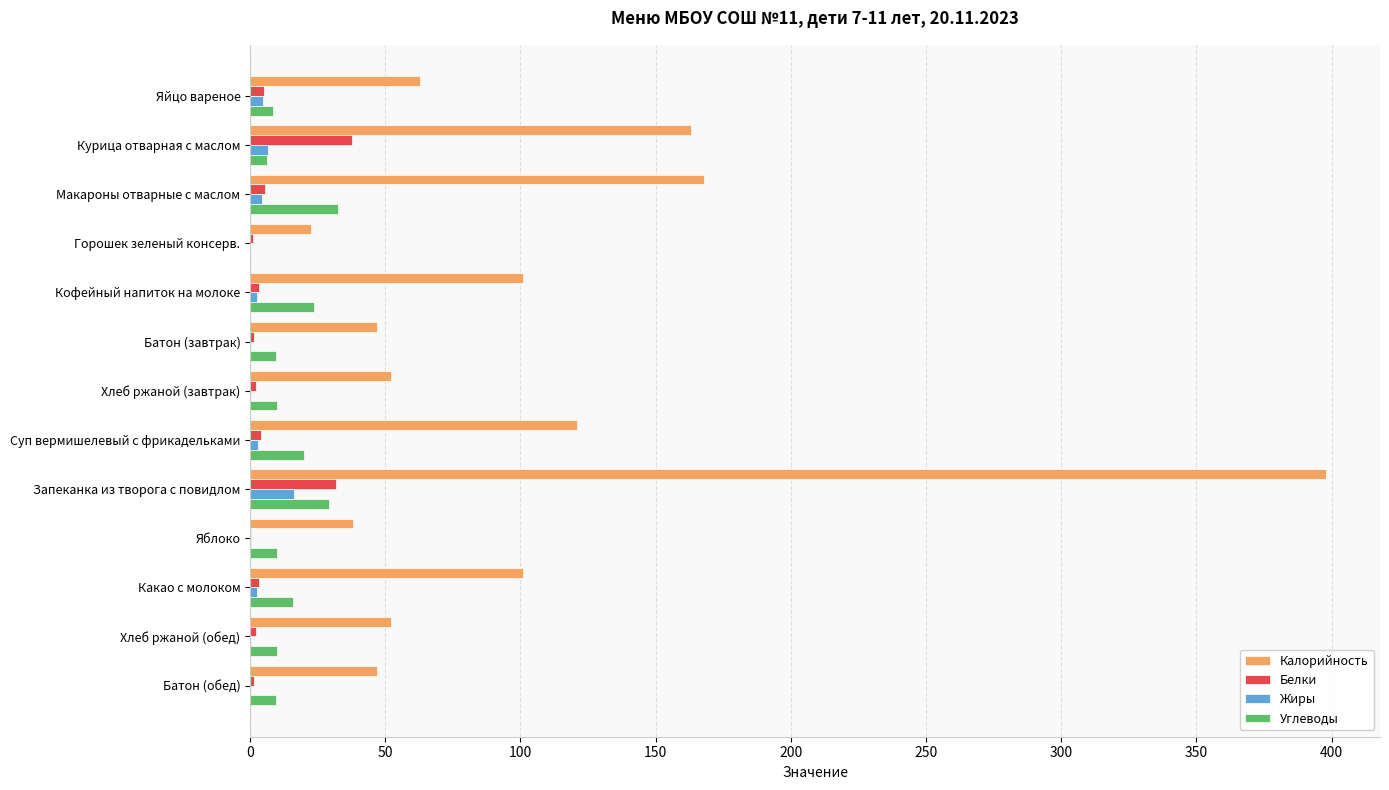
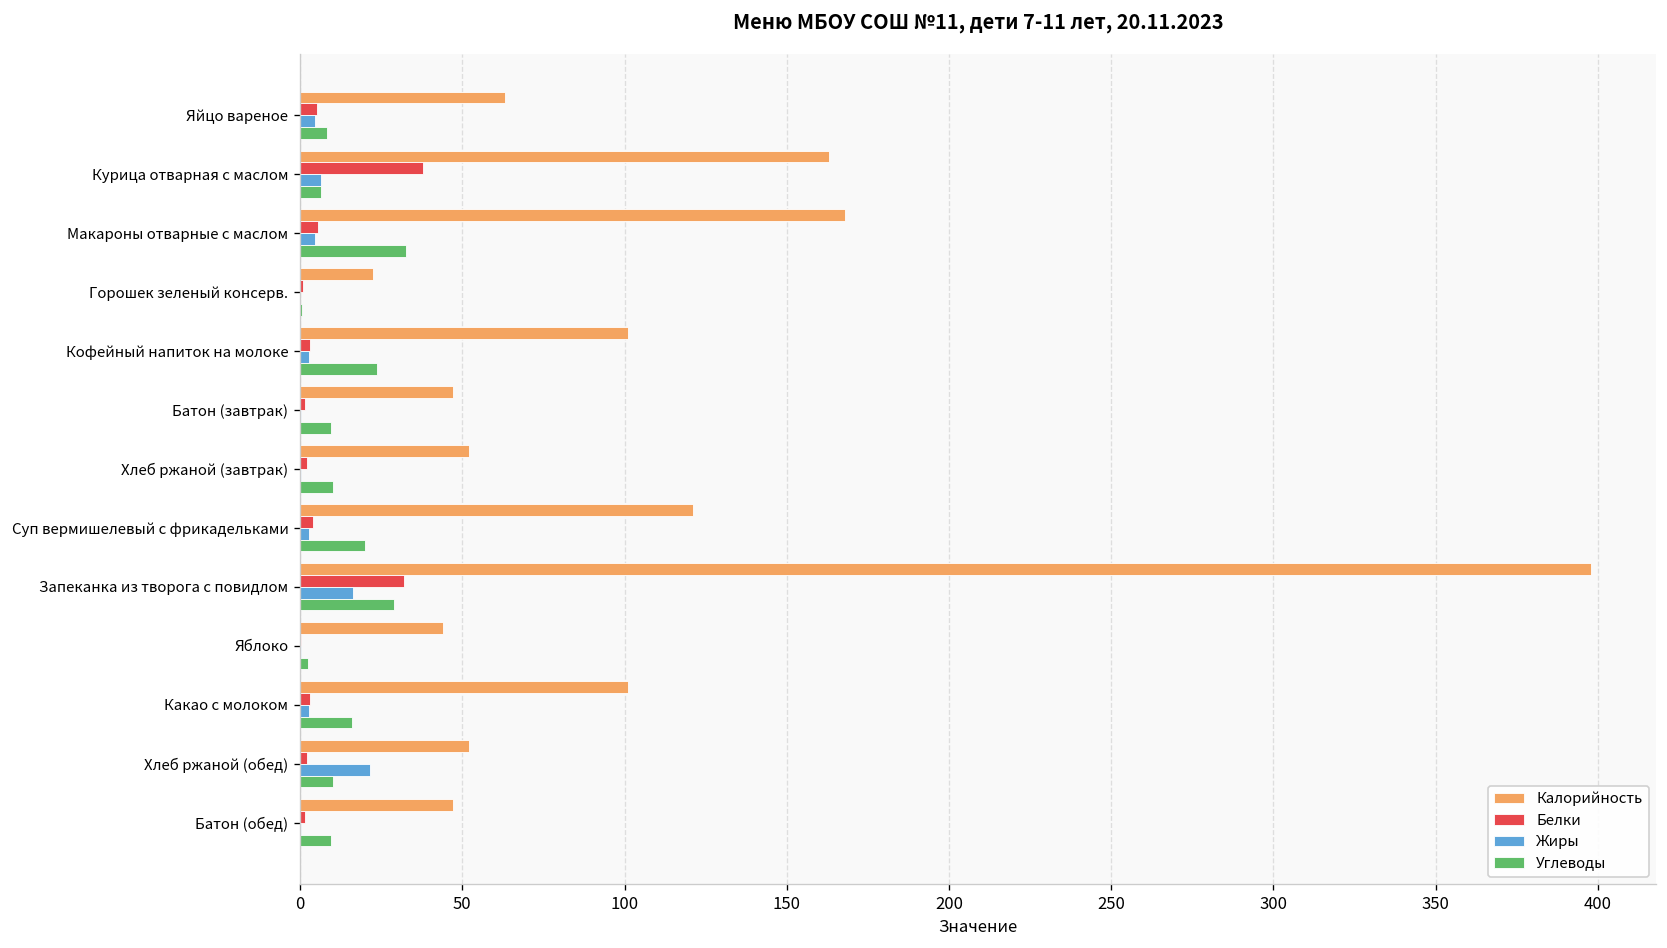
Калорийность, Яблоко: 38 -> 44
Углеводы, Яблоко: 10 -> 2
Жиры, Хлеб ржаной (обед): 0 -> 21
